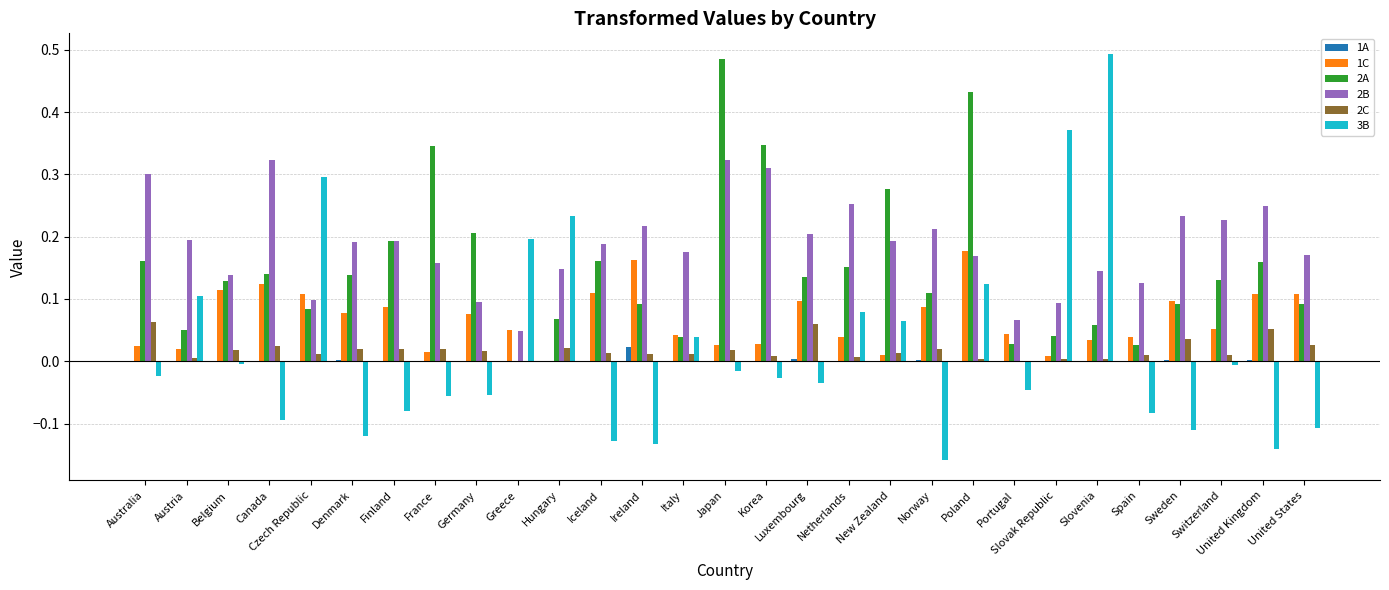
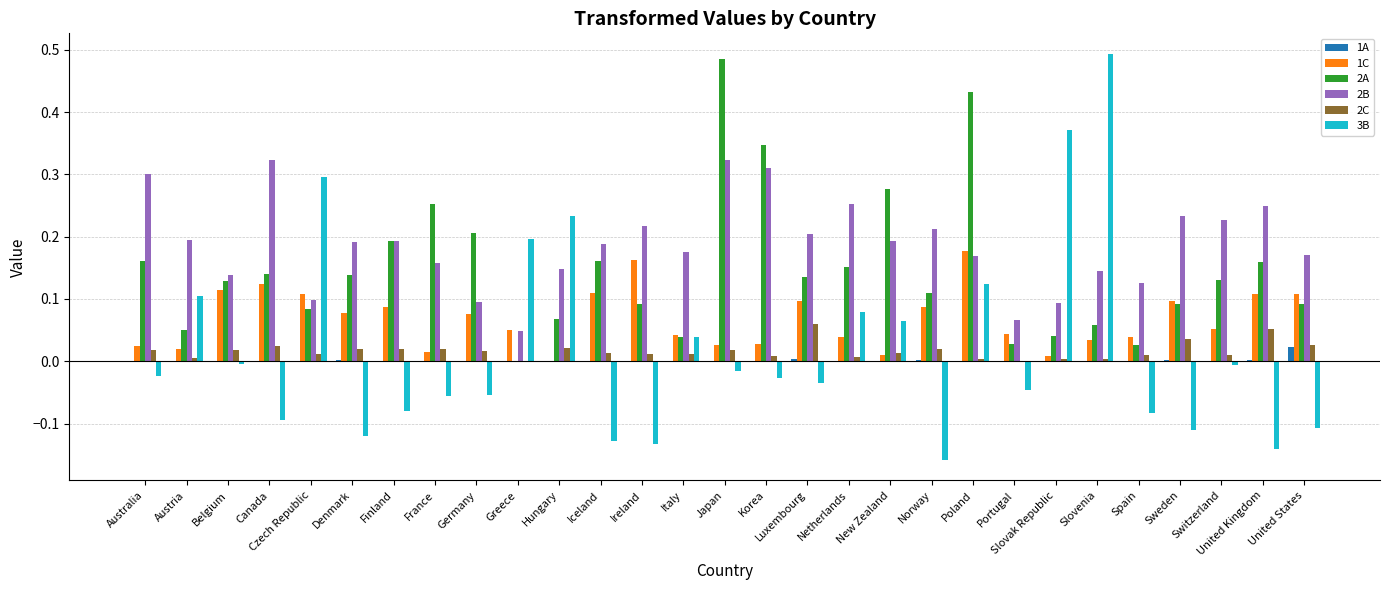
2C, Australia: 0.06 -> 0.02
2A, France: 0.35 -> 0.25
1A, Ireland: 0.02 -> 0.00
1A, United States: 0.00 -> 0.02
